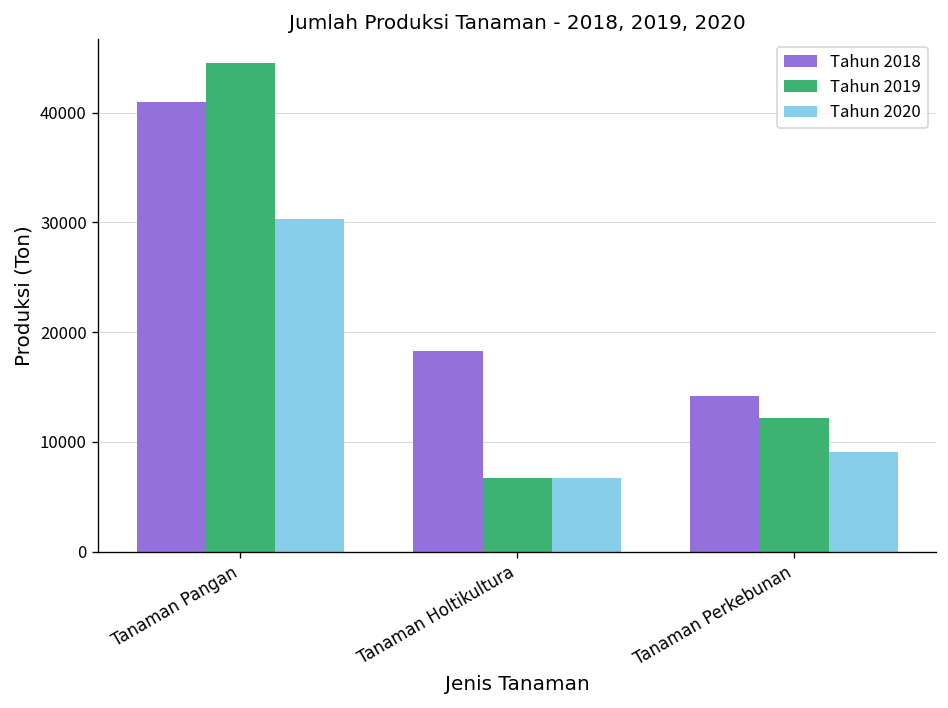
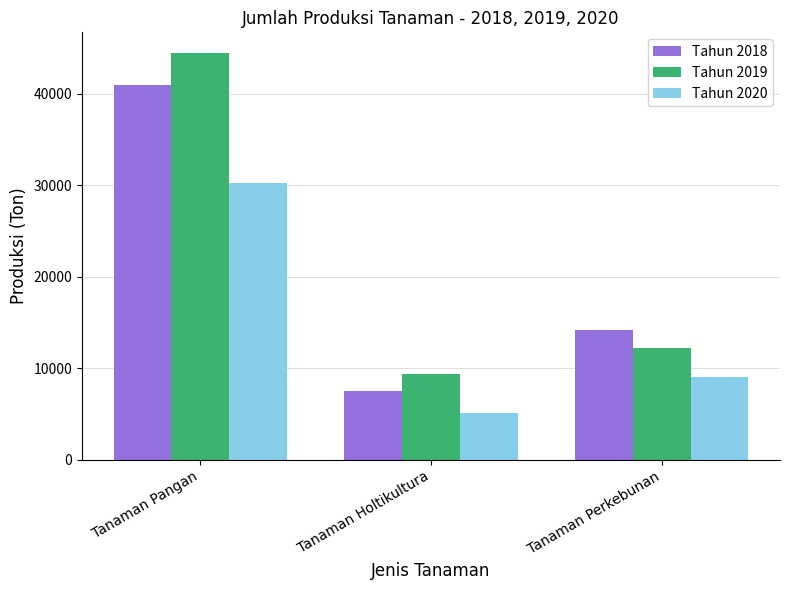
Tahun 2018, Tanaman Holtikultura: 18000 -> 8000
Tahun 2019, Tanaman Holtikultura: 7000 -> 9000
Tahun 2020, Tanaman Holtikultura: 7000 -> 5000
